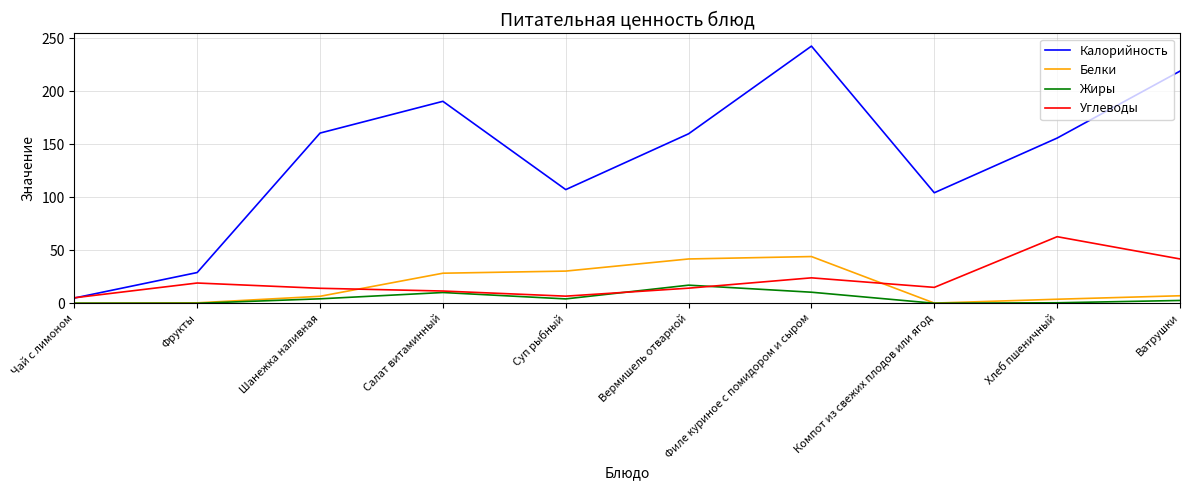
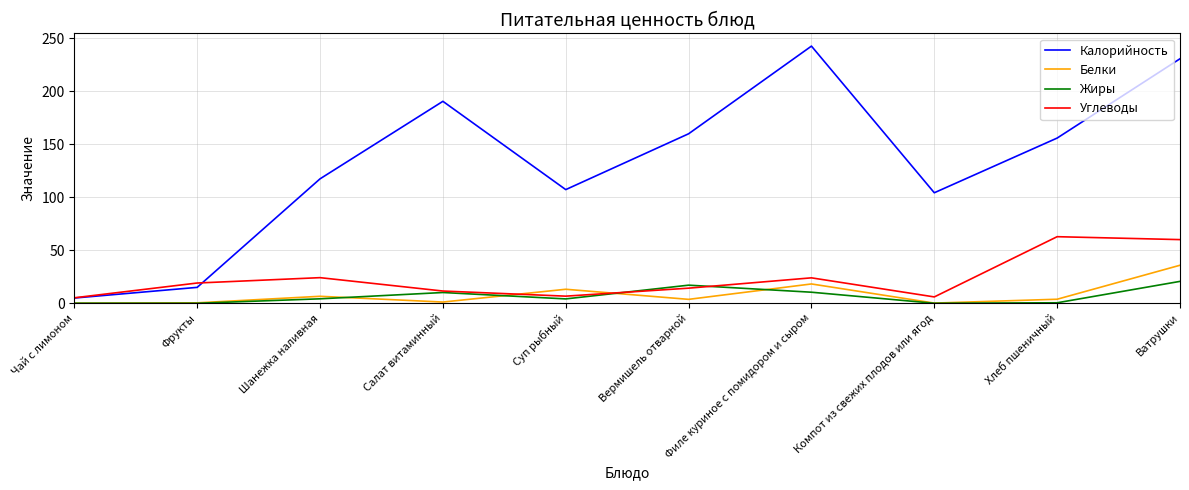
Калорийность, Фрукты: 29 -> 15
Калорийность, Шанежка наливная: 161 -> 117
Углеводы, Шанежка наливная: 14 -> 24
Белки, Салат витаминный: 28 -> 1
Белки, Суп рыбный: 30 -> 13
Белки, Вермишель отварной: 42 -> 4
Белки, Филе куриное с помидором и сыром: 44 -> 18
Углеводы, Компот из свежих плодов или ягод: 15 -> 6
Калорийность, Ватрушки: 219 -> 231
Белки, Ватрушки: 7 -> 36
Жиры, Ватрушки: 3 -> 21
Углеводы, Ватрушки: 42 -> 60
